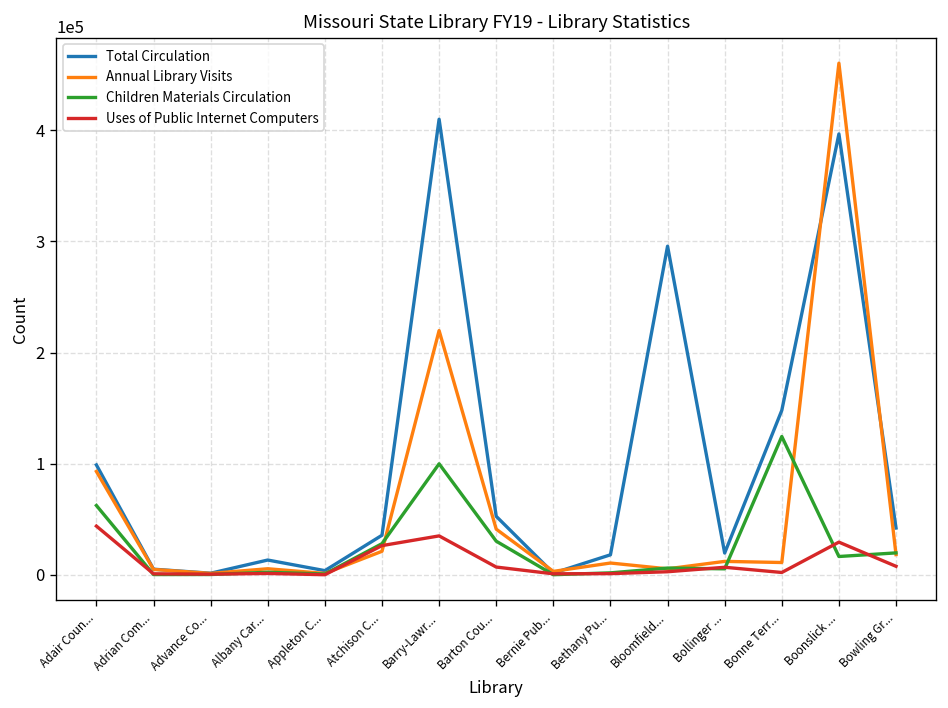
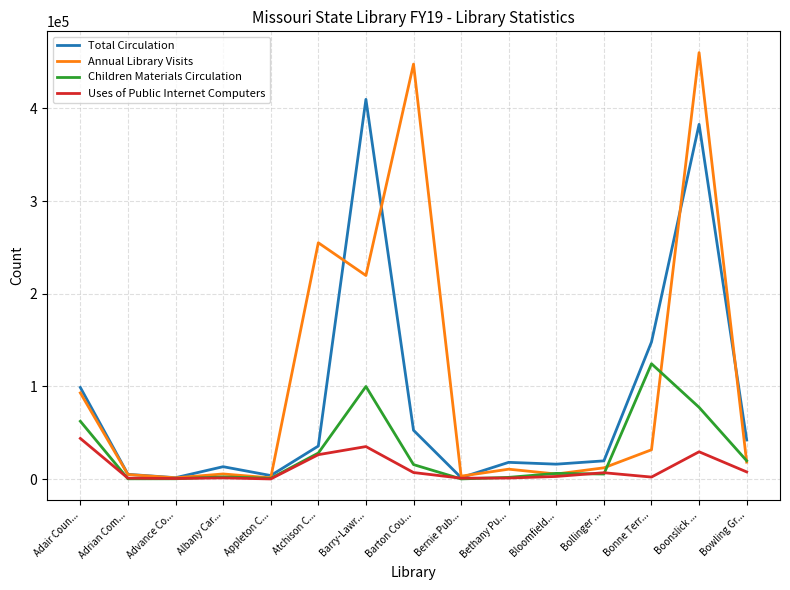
Annual Library Visits, Atchison C...: 20000 -> 260000
Annual Library Visits, Barton Cou...: 40000 -> 450000
Children Materials Circulation, Barton Cou...: 30000 -> 20000
Total Circulation, Bloomfield...: 300000 -> 20000
Annual Library Visits, Bonne Terr...: 10000 -> 30000
Total Circulation, Boonslick ...: 400000 -> 380000
Children Materials Circulation, Boonslick ...: 20000 -> 80000
